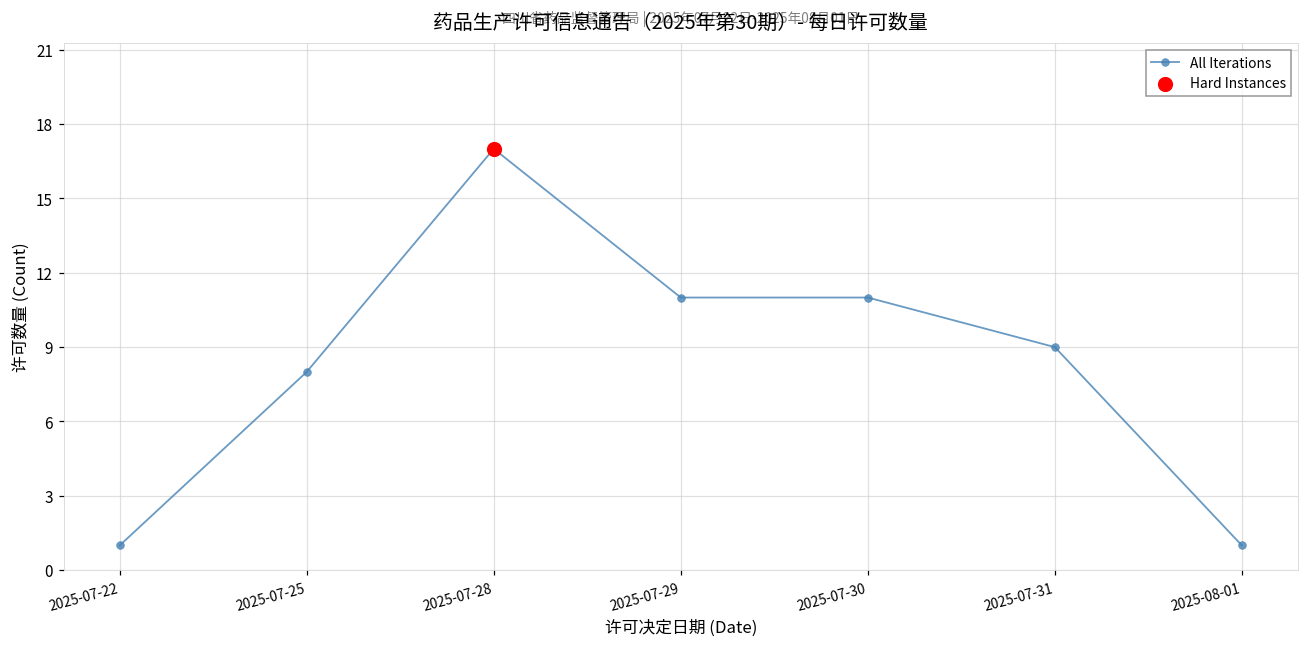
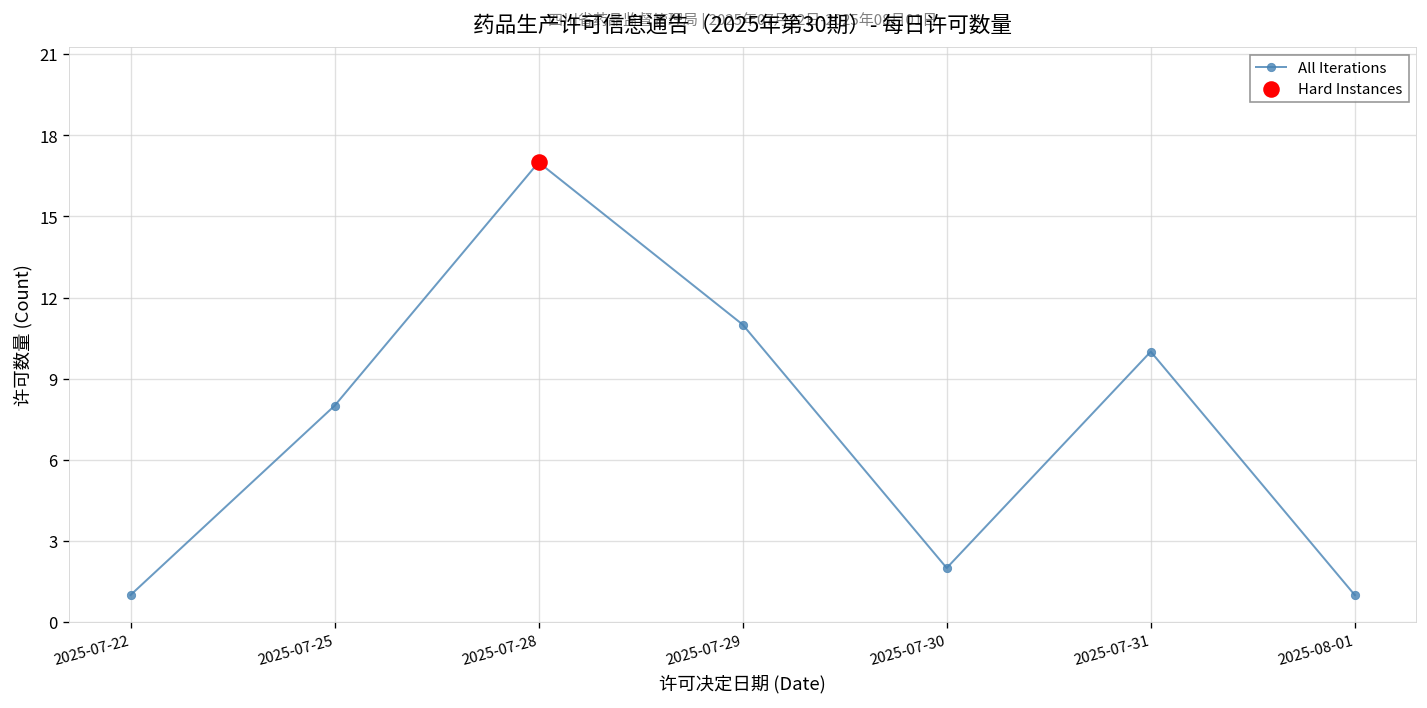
All Iterations, 2025-07-30: 11 -> 2
All Iterations, 2025-07-31: 9 -> 10
